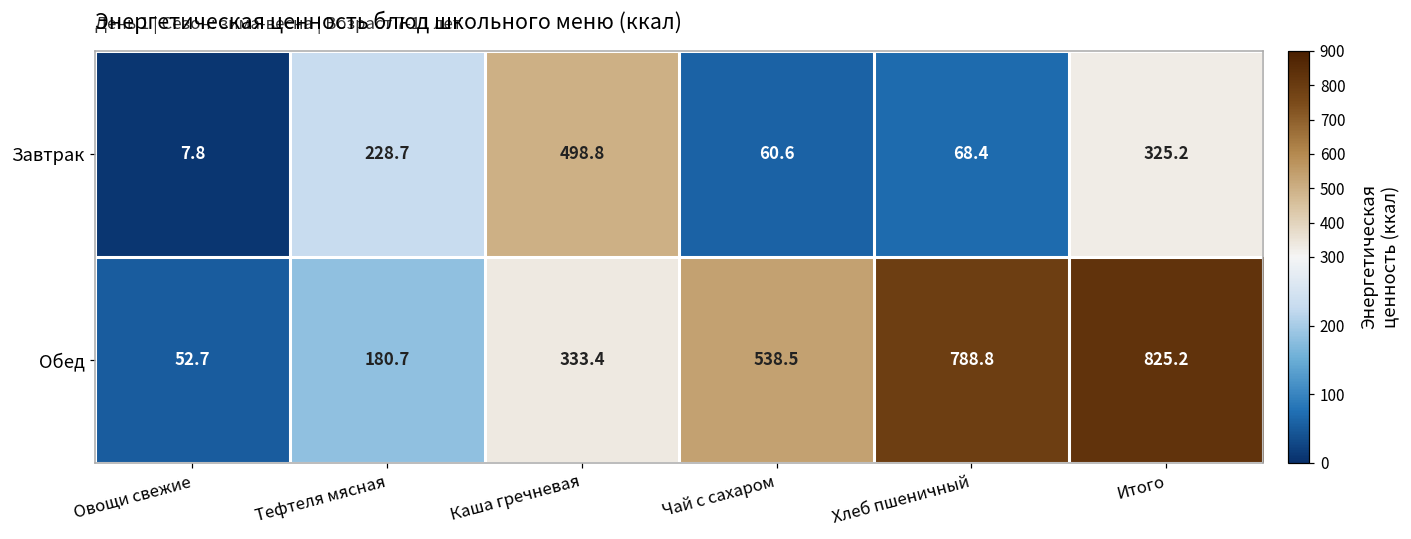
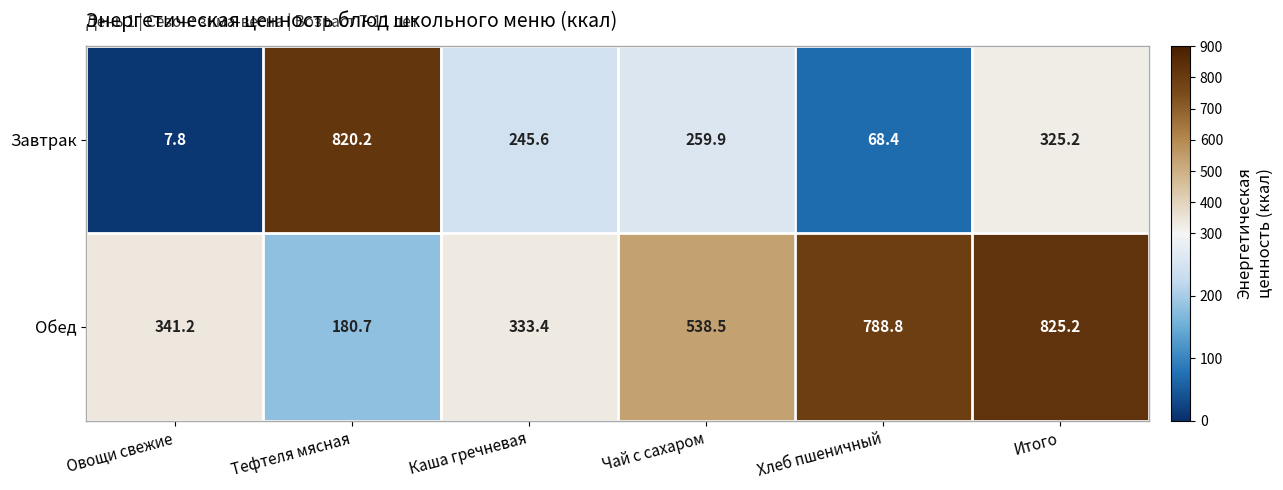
Завтрак, Тефтеля мясная: 228.7 -> 820.2
Завтрак, Каша гречневая: 498.8 -> 245.6
Завтрак, Чай с сахаром: 60.6 -> 259.9
Обед, Овощи свежие: 52.7 -> 341.2
